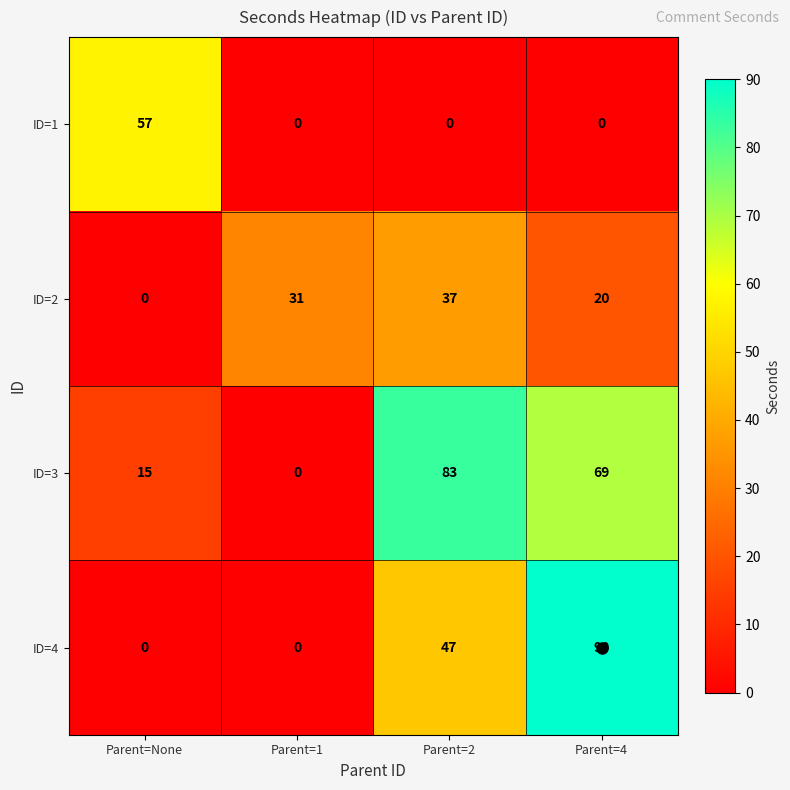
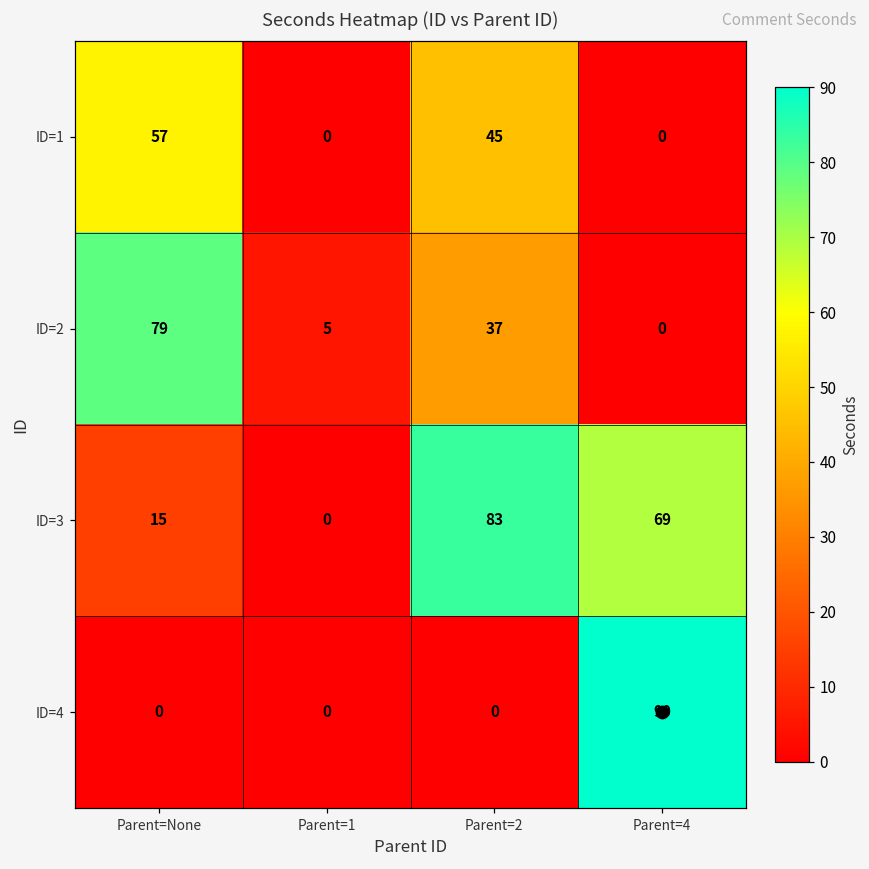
ID=1, Parent=2: 0 -> 45
ID=2, Parent=None: 0 -> 79
ID=2, Parent=1: 31 -> 5
ID=2, Parent=4: 20 -> 0
ID=4, Parent=2: 47 -> 0
